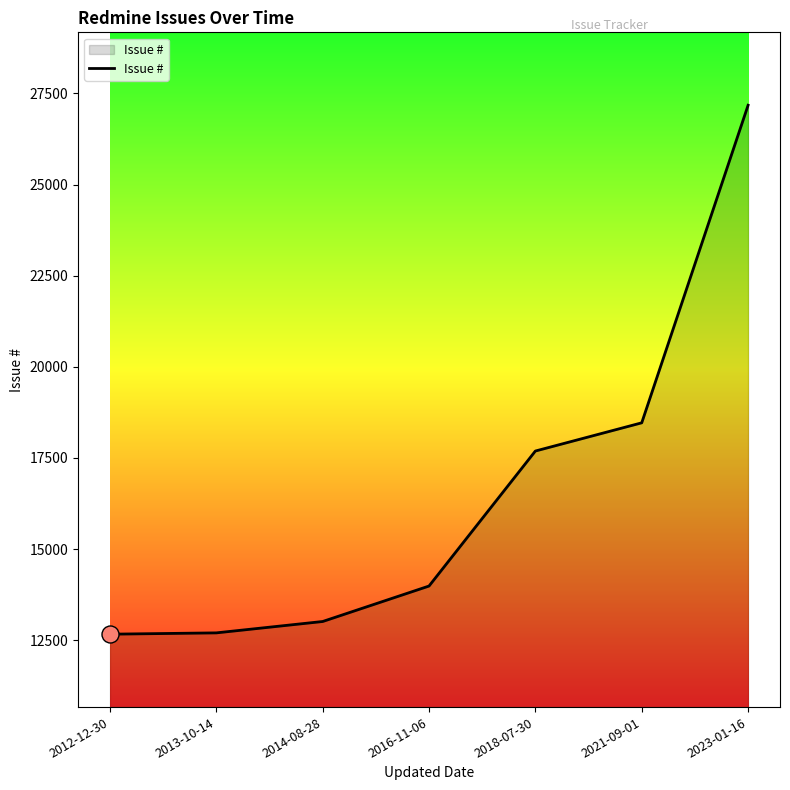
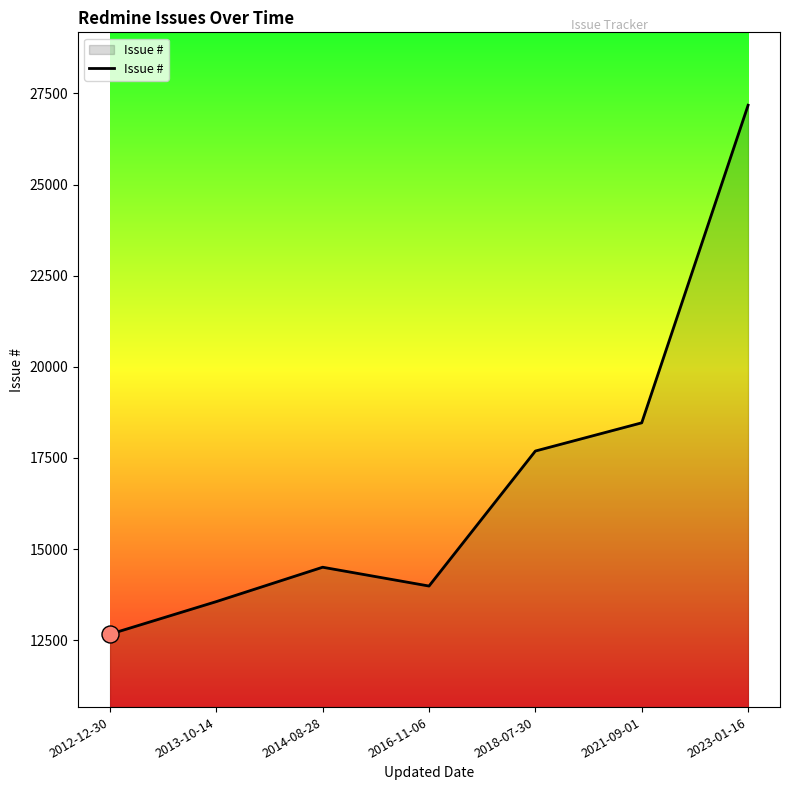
Issue #, 2013-10-14: 12700 -> 13600
Issue #, 2014-08-28: 13000 -> 14500
